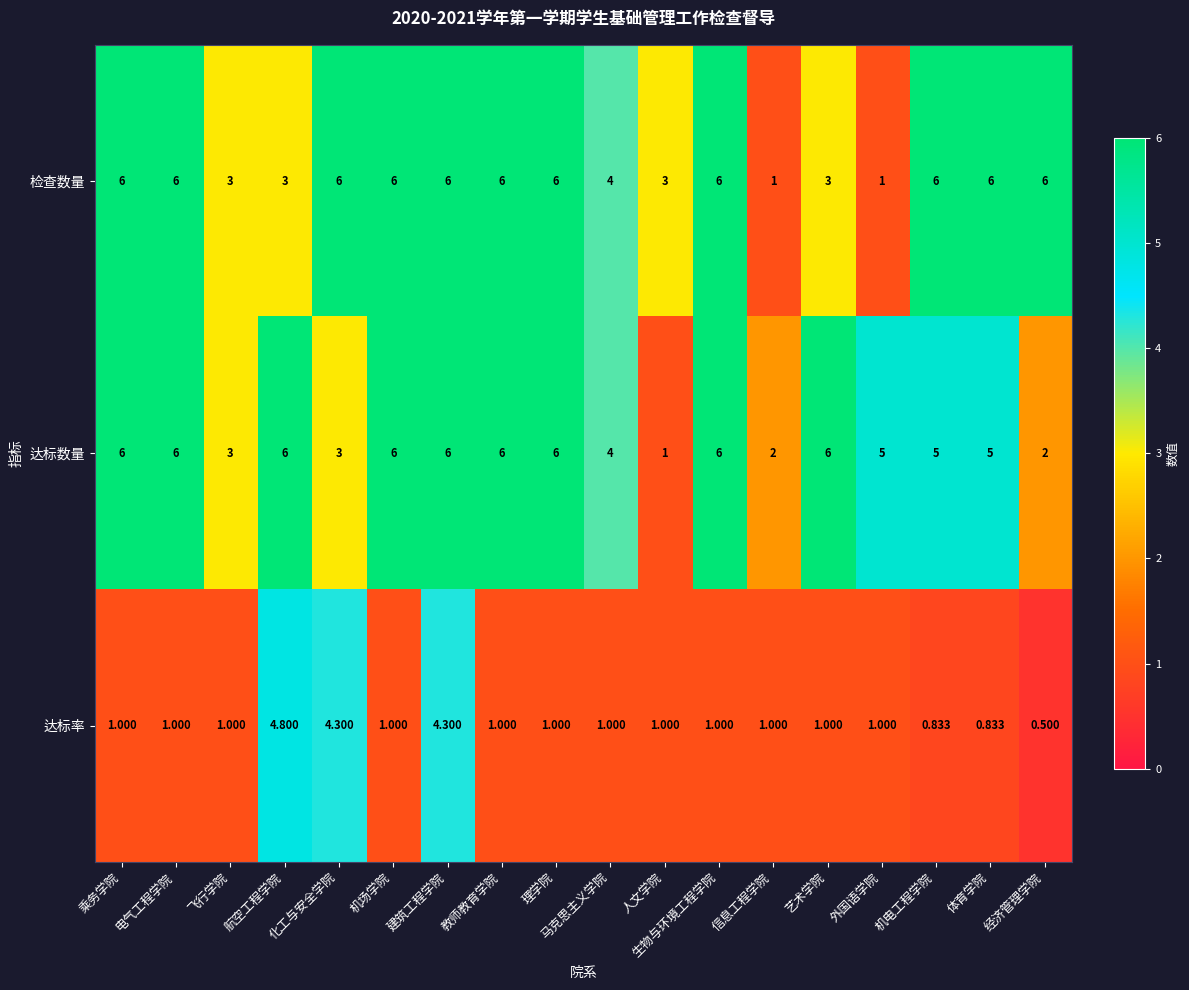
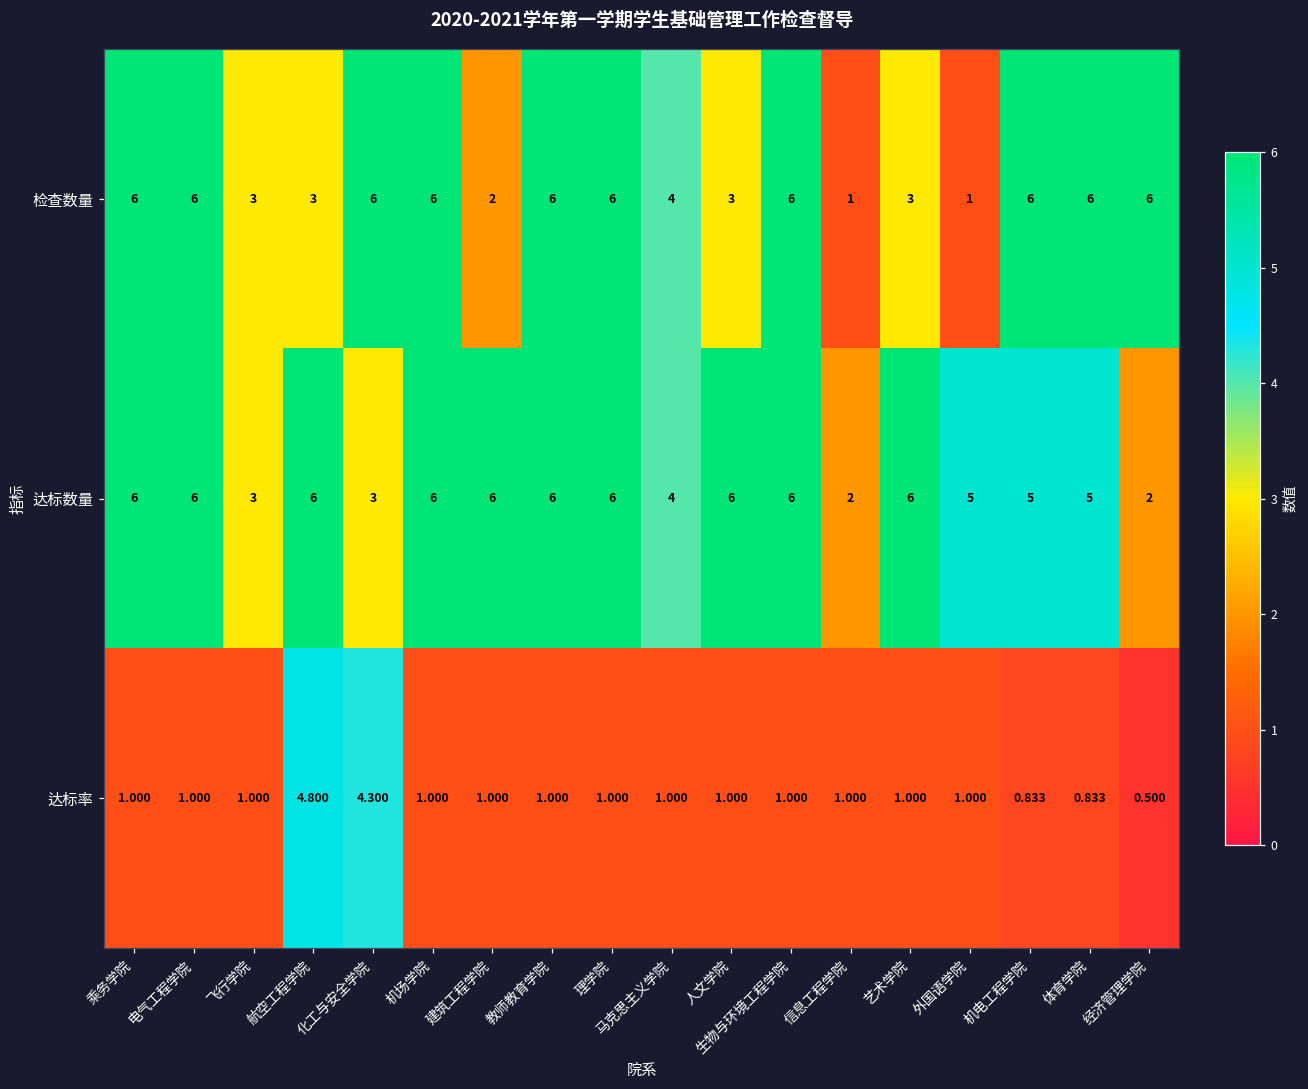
检查数量, 建筑工程学院: 6 -> 2
达标数量, 人文学院: 1 -> 6
达标率, 建筑工程学院: 4.300 -> 1.000
